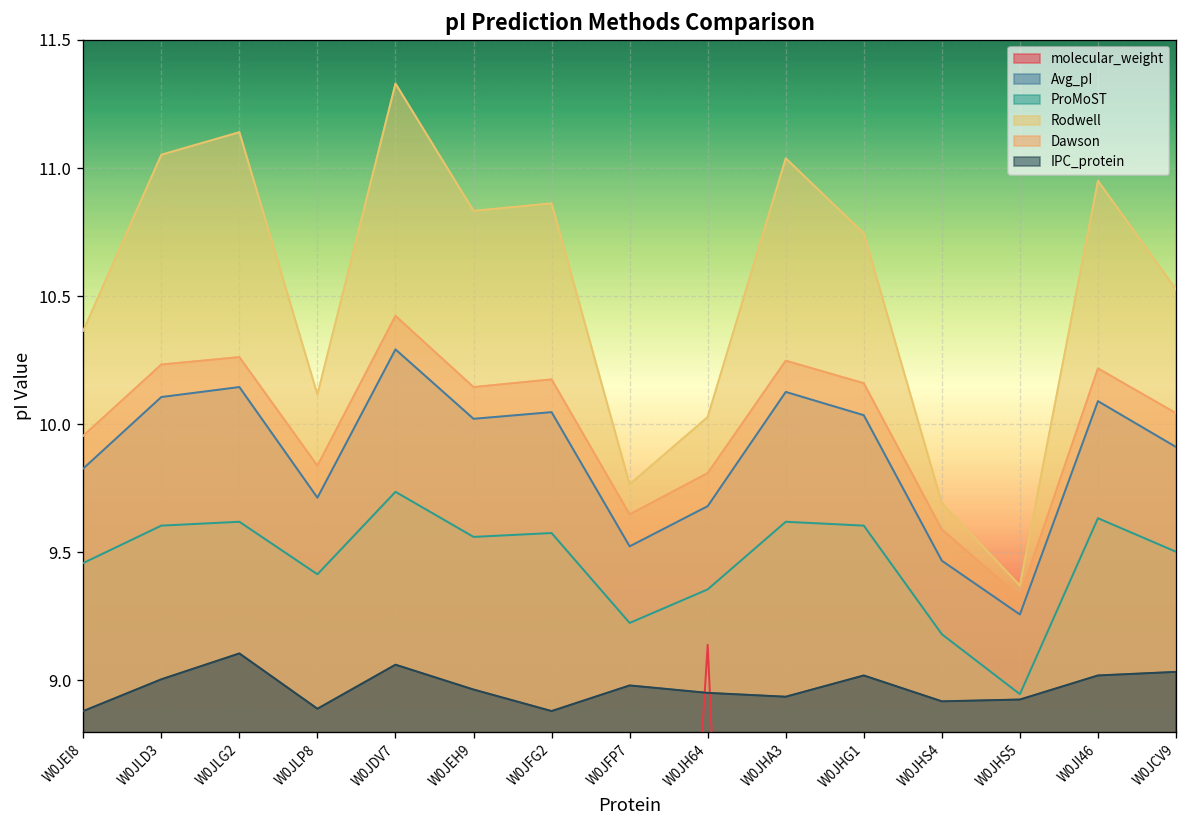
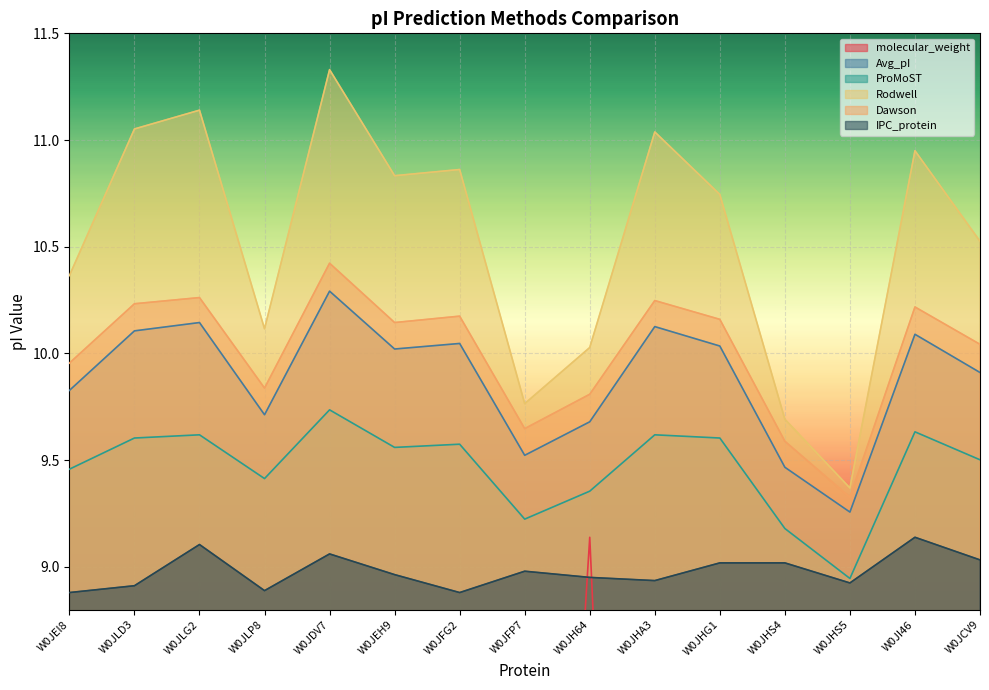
IPC_protein, W0JLD3: 9.00 -> 8.91
IPC_protein, W0JHS4: 8.92 -> 9.02
IPC_protein, W0JI46: 9.02 -> 9.14
